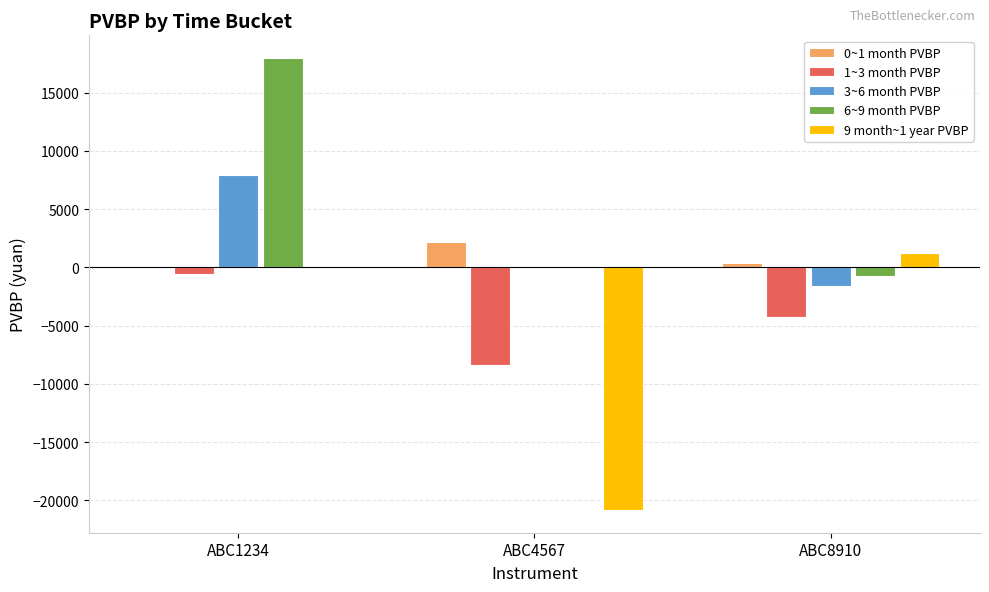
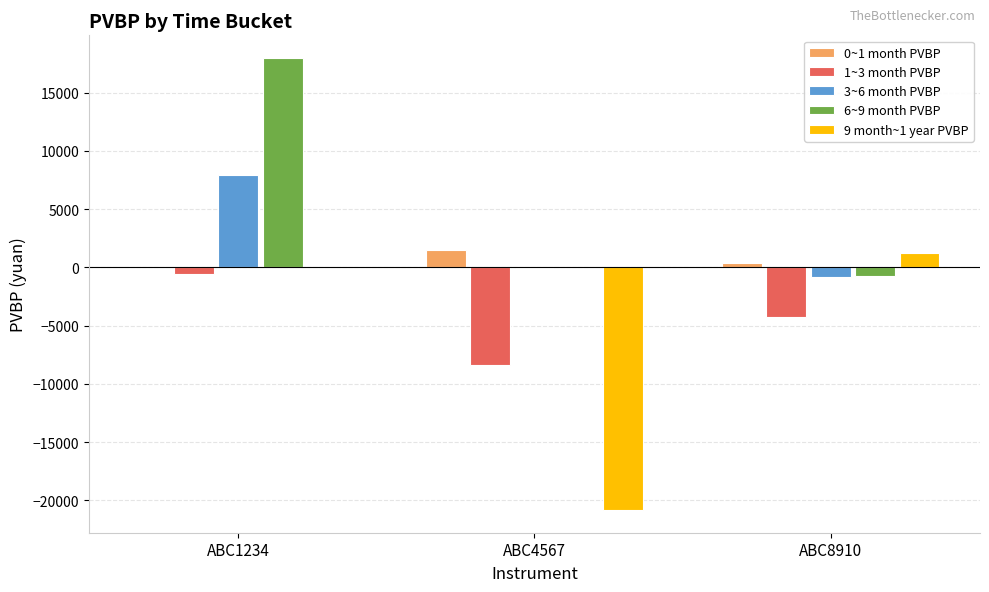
0~1 month PVBP, ABC4567: 2200 -> 1500
3~6 month PVBP, ABC8910: -1600 -> -800
